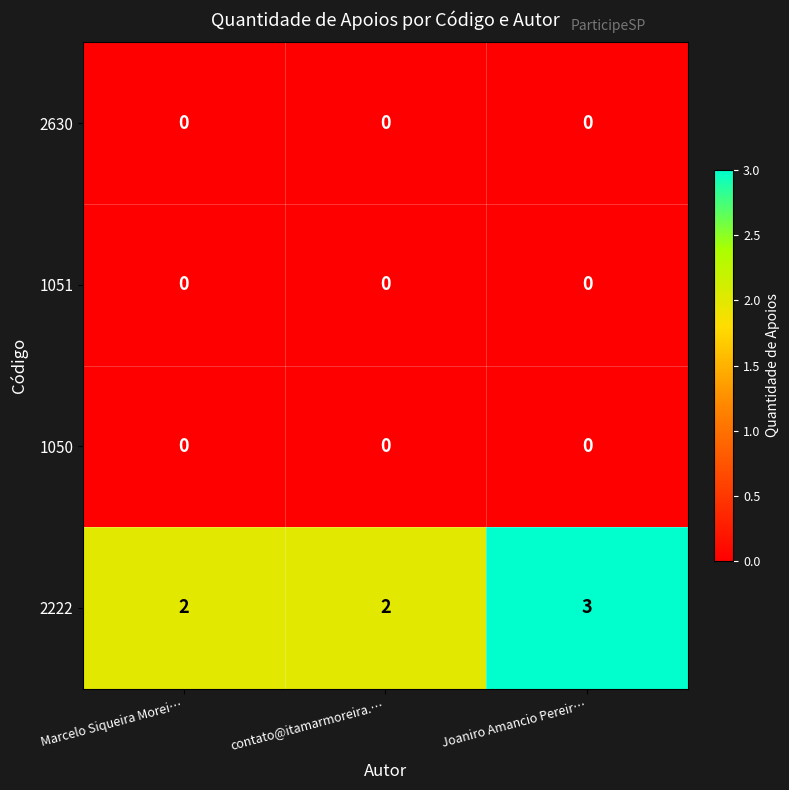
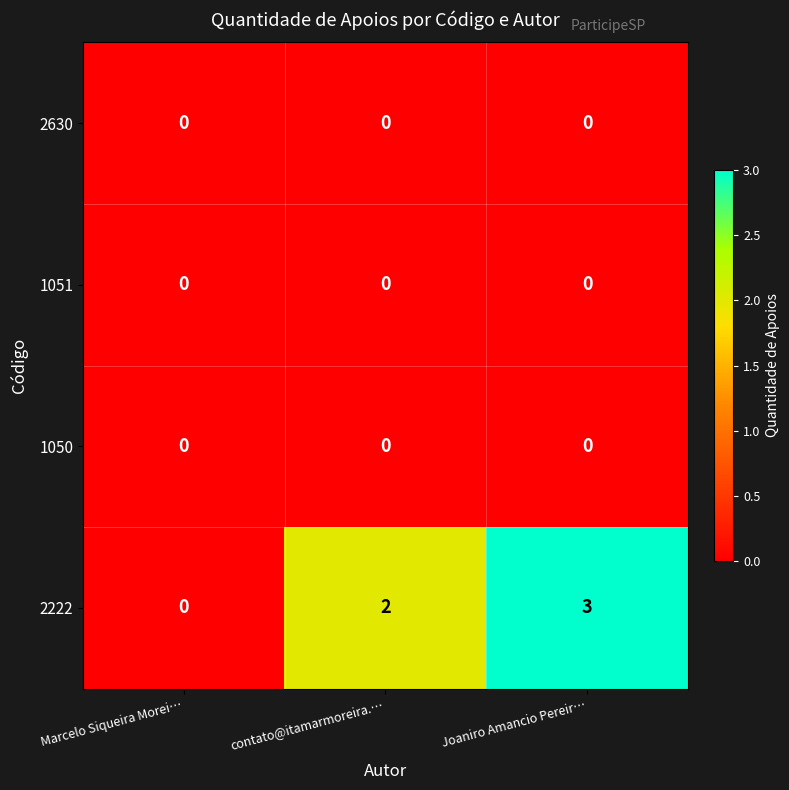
2222, Marcelo Siqueira Morei…: 2 -> 0
